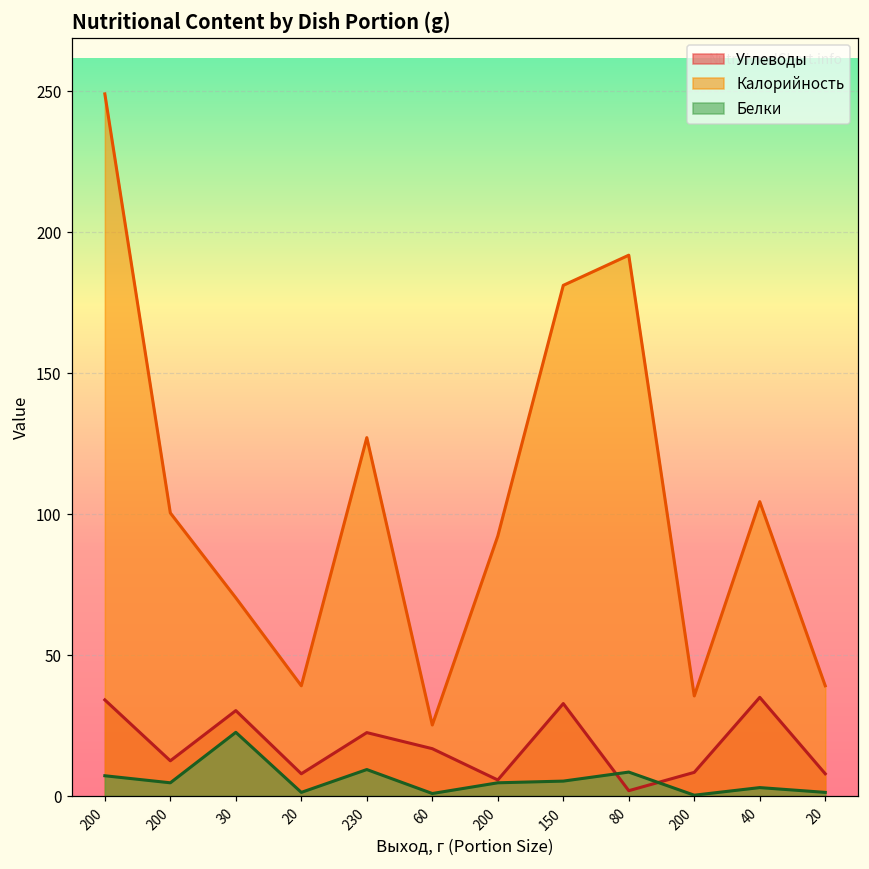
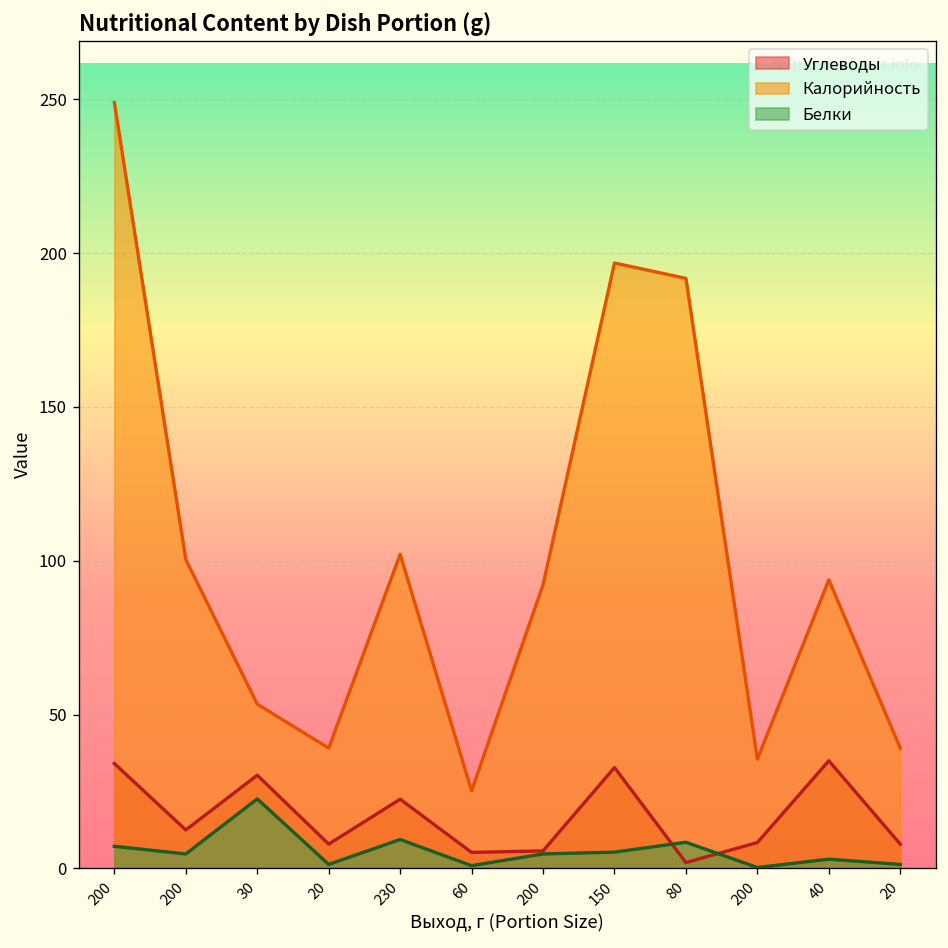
Калорийность, 30: 70 -> 53
Калорийность, 230: 127 -> 102
Углеводы, 60: 17 -> 5
Калорийность, 150: 181 -> 197
Калорийность, 40: 104 -> 94
